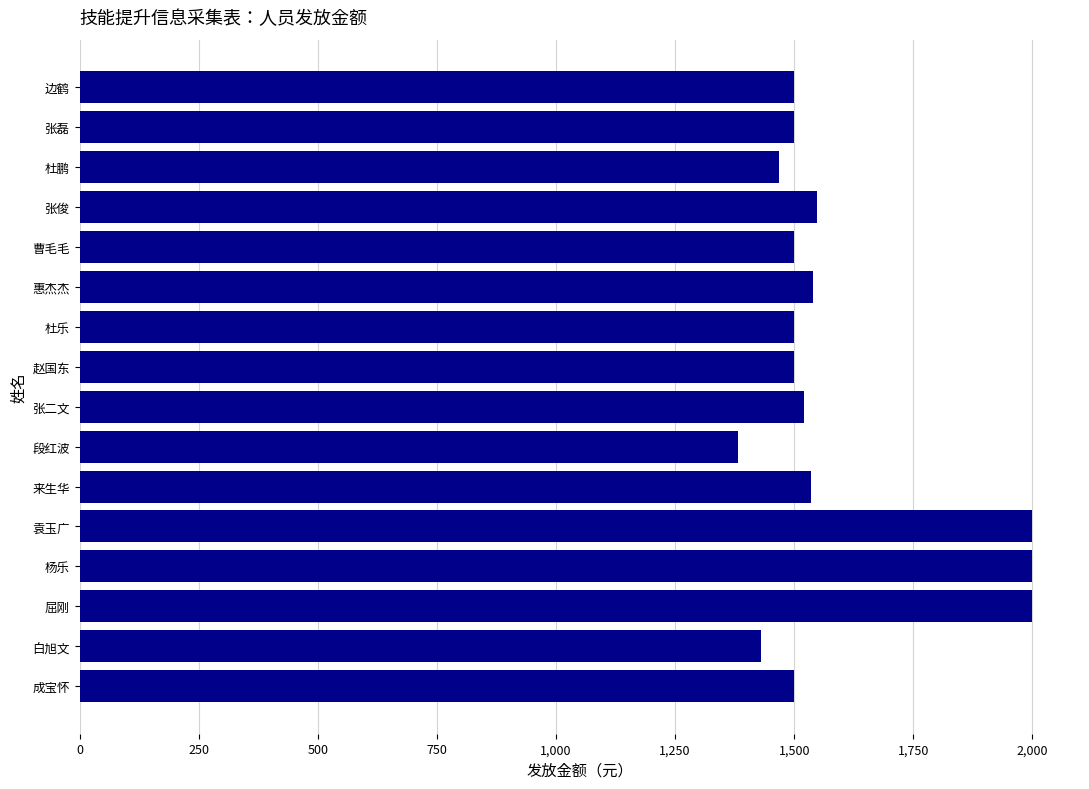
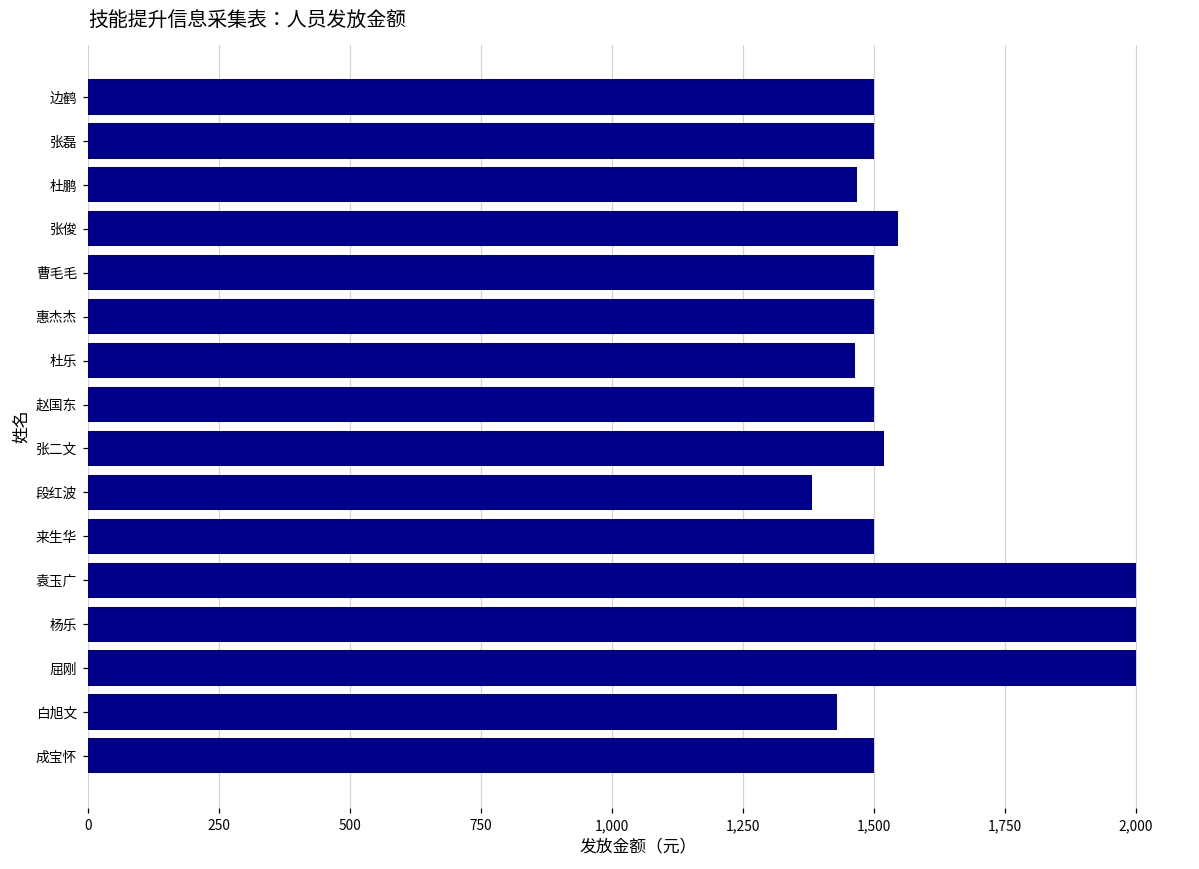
惠杰杰: 1,540 -> 1,500
杜乐: 1,500 -> 1,470
来生华: 1,540 -> 1,500
